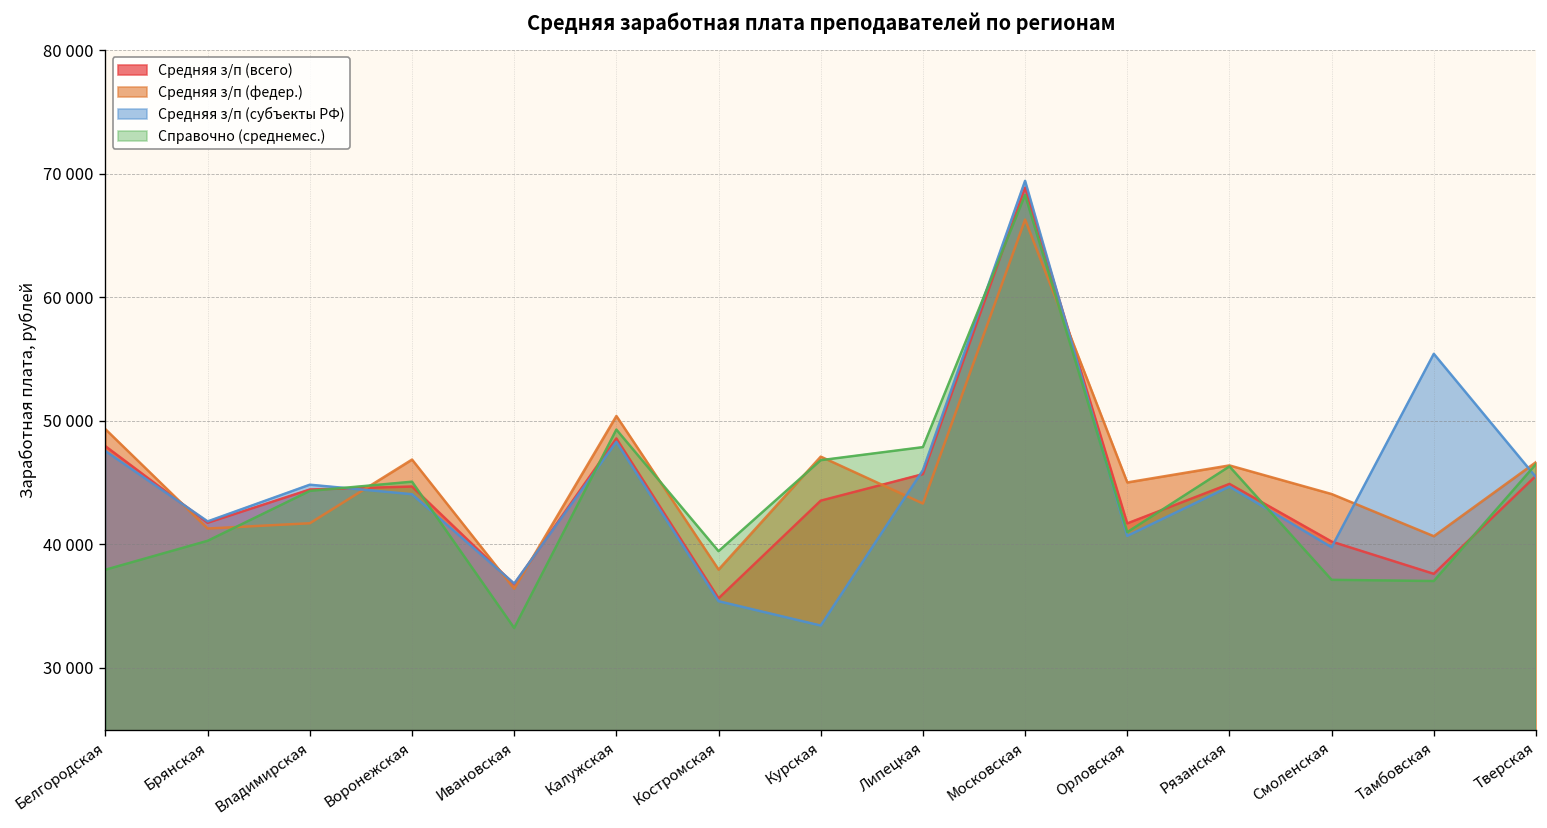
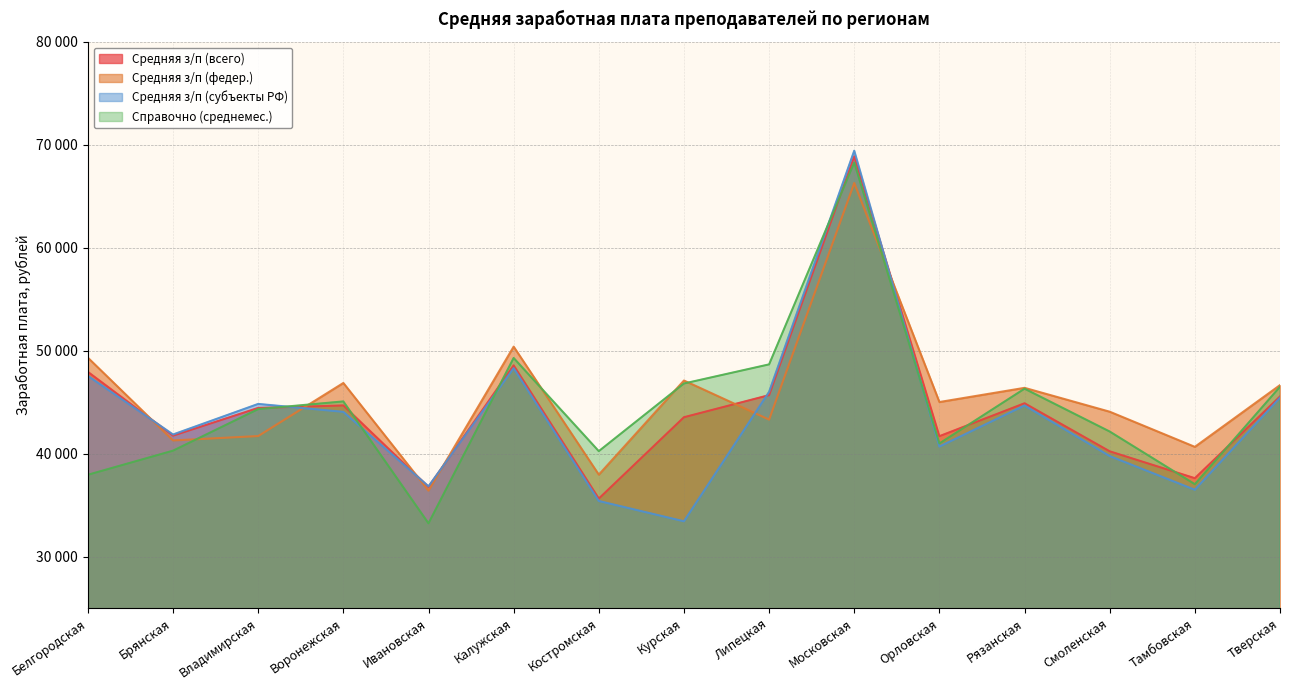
Справочно (среднемес.), Костромская: 39400 -> 40200
Справочно (среднемес.), Липецкая: 47900 -> 48700
Справочно (среднемес.), Смоленская: 37100 -> 42100
Средняя з/п (субъекты РФ), Тамбовская: 55400 -> 36500
